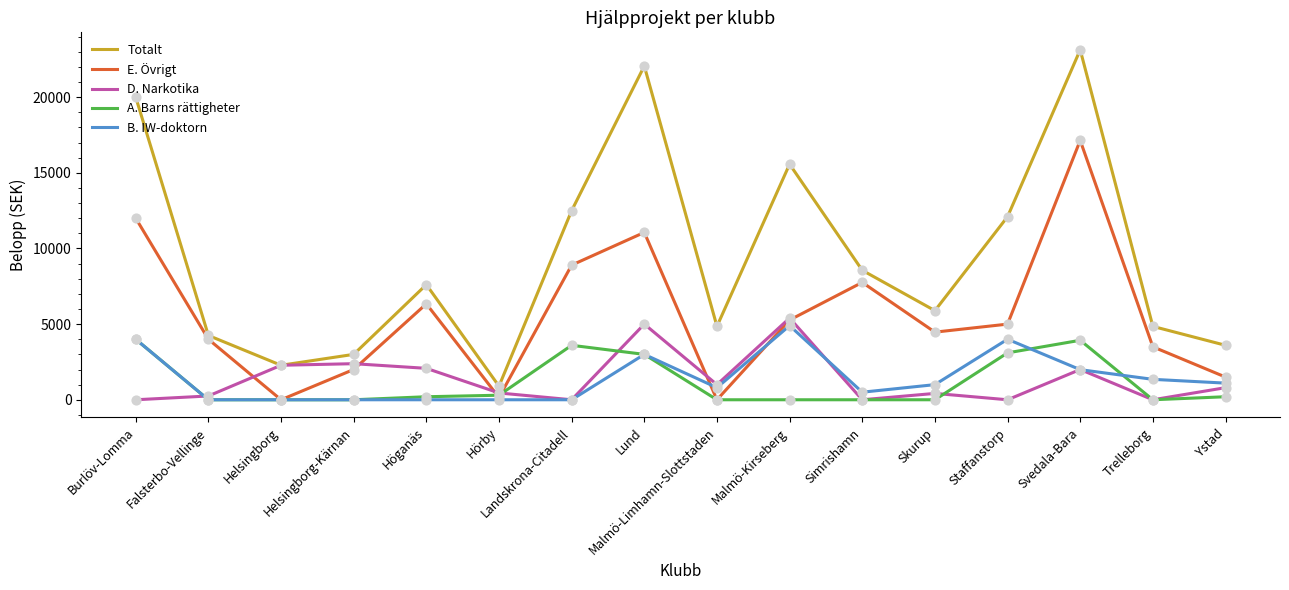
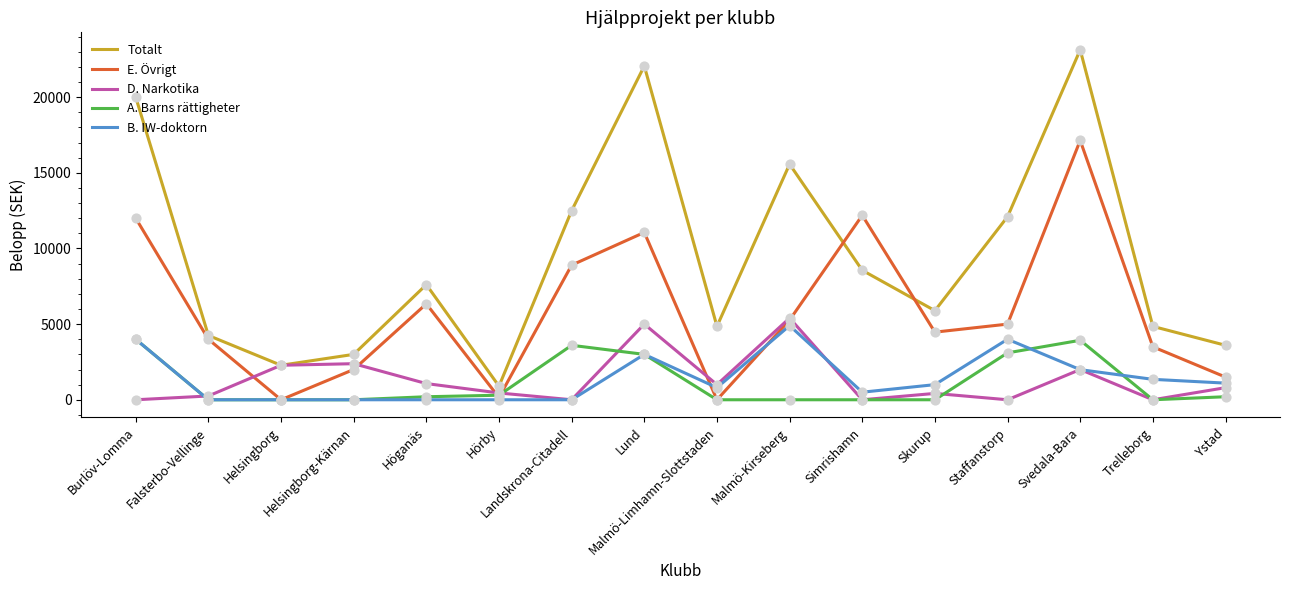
D. Narkotika, Höganäs: 2100 -> 1100
E. Övrigt, Simrishamn: 7800 -> 12200
